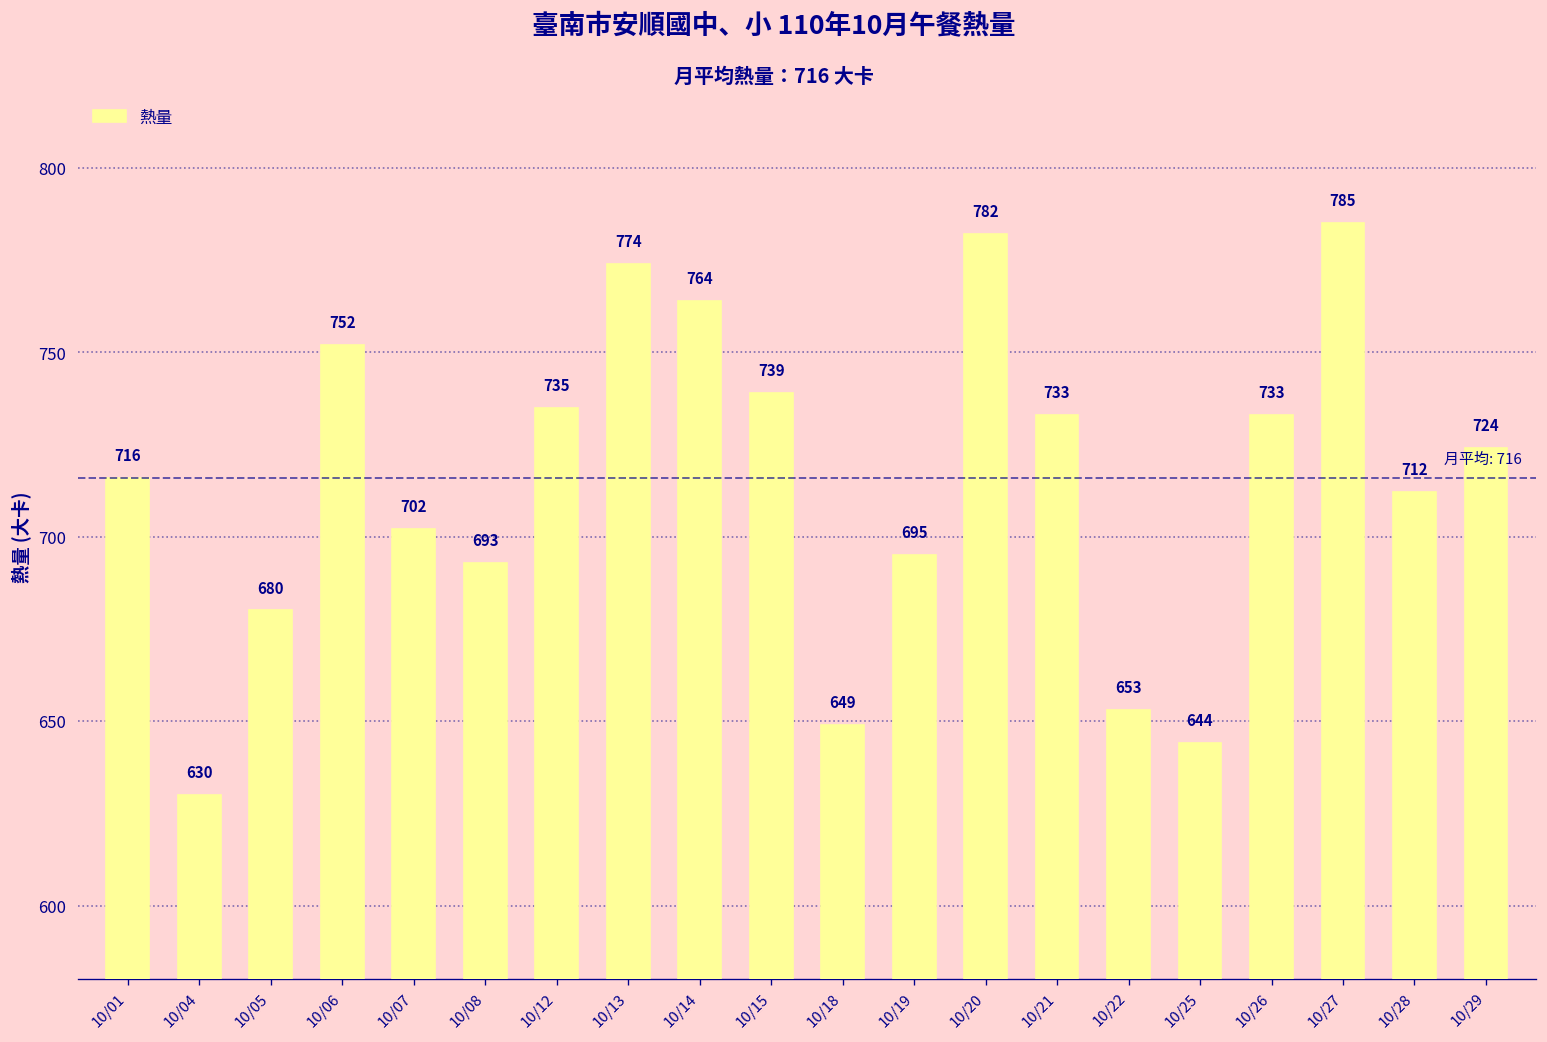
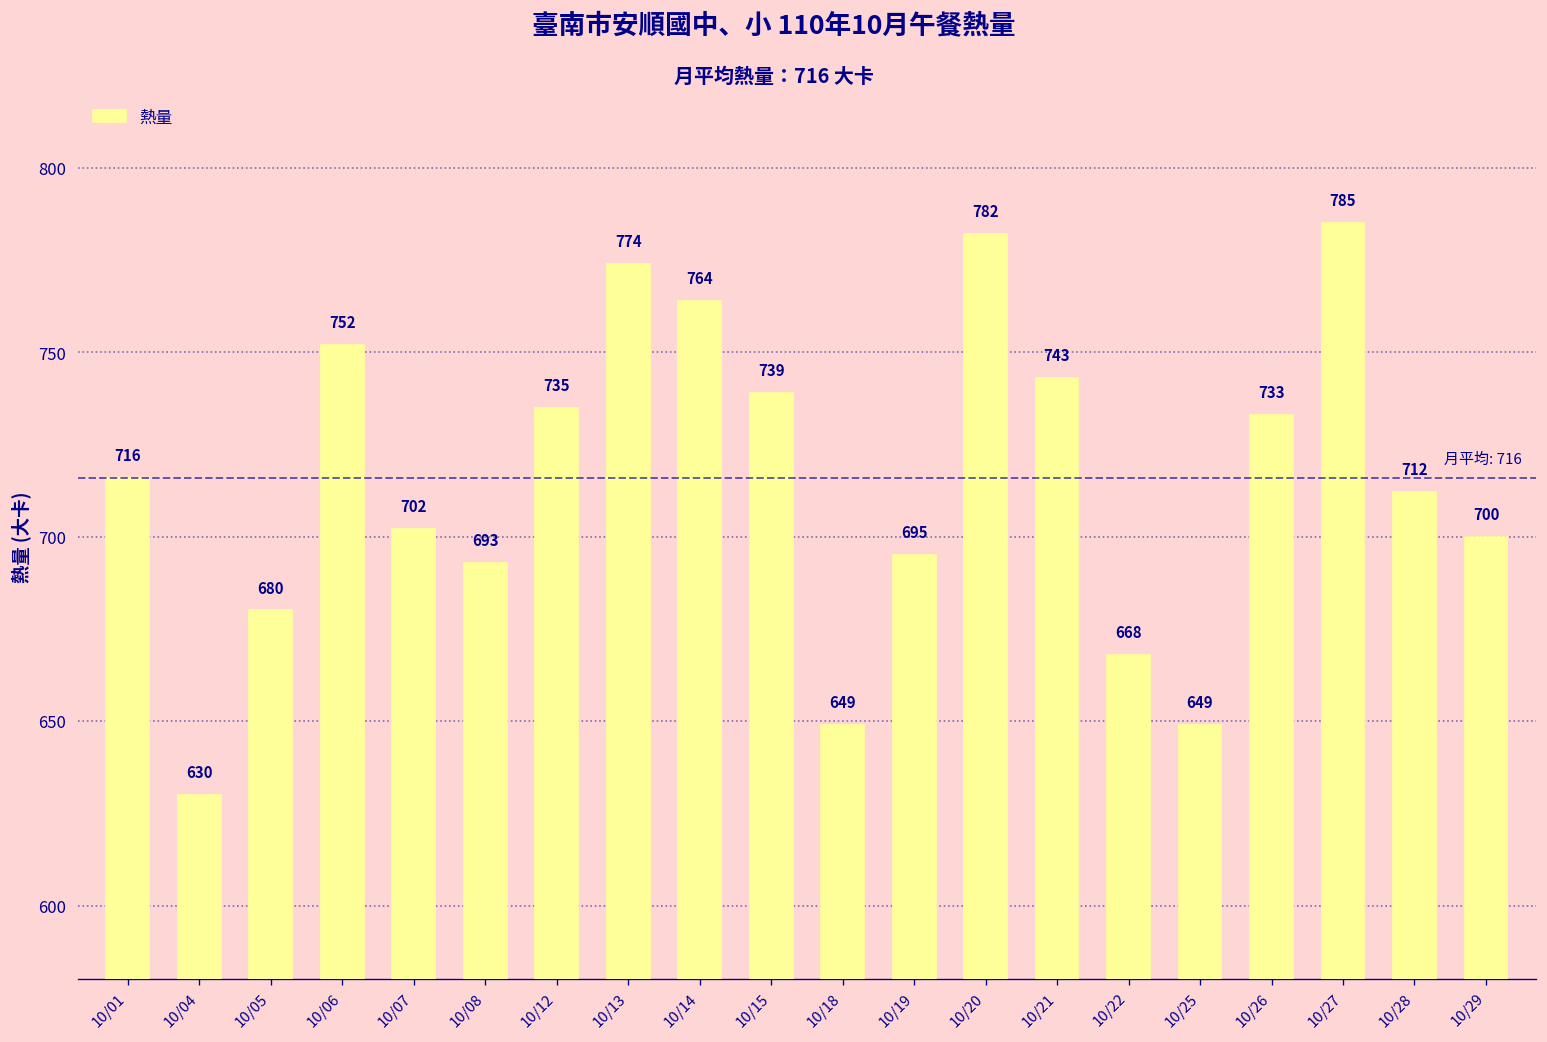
10/21: 733 -> 743
10/22: 653 -> 668
10/25: 644 -> 649
10/29: 724 -> 700
